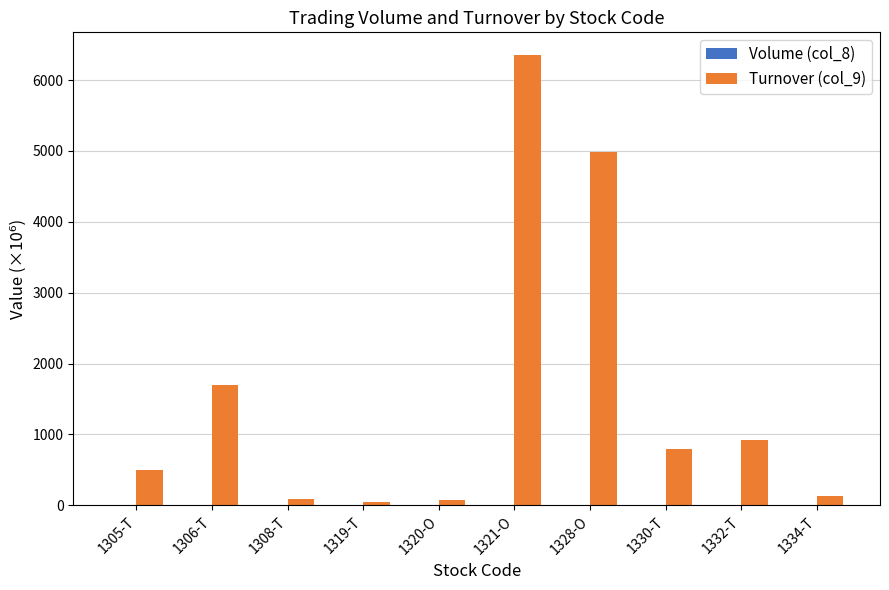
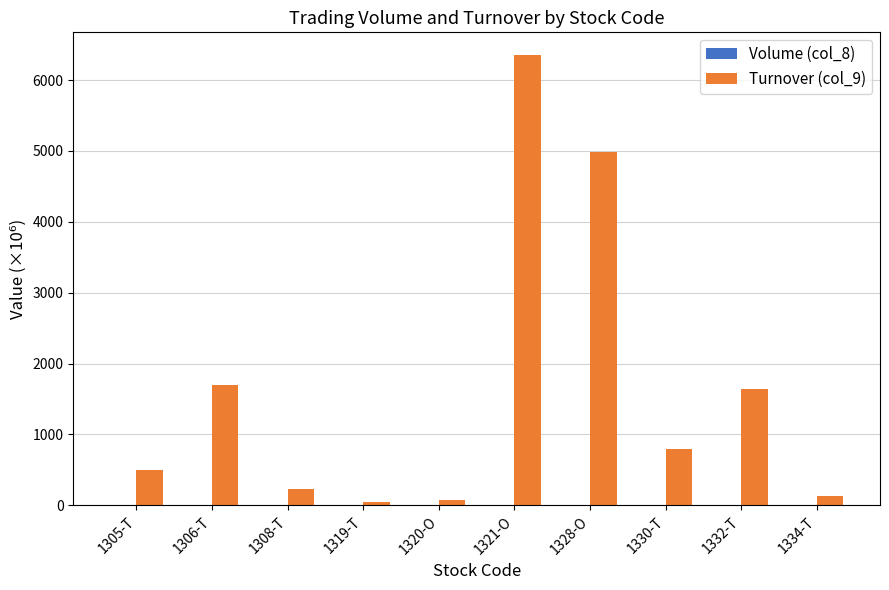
Turnover (col_9), 1308-T: 100 -> 200
Turnover (col_9), 1332-T: 900 -> 1600
